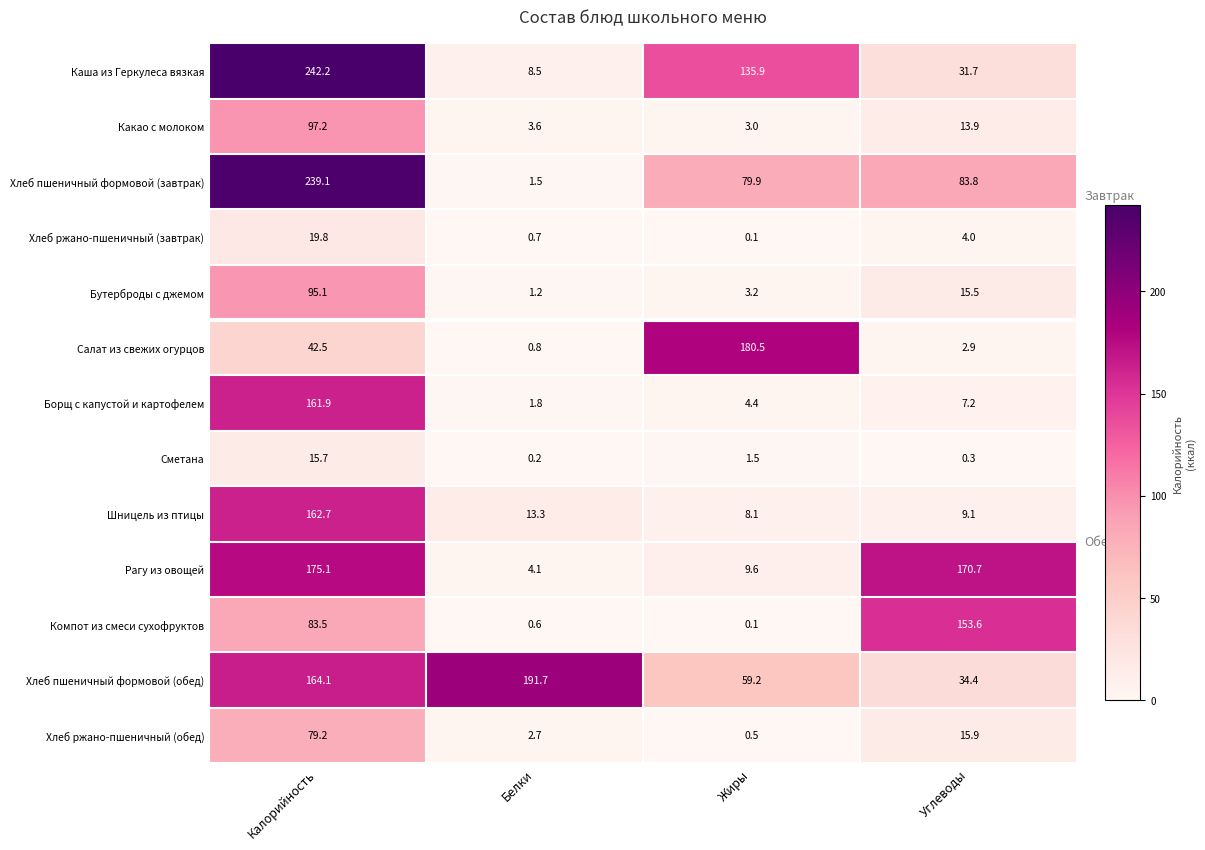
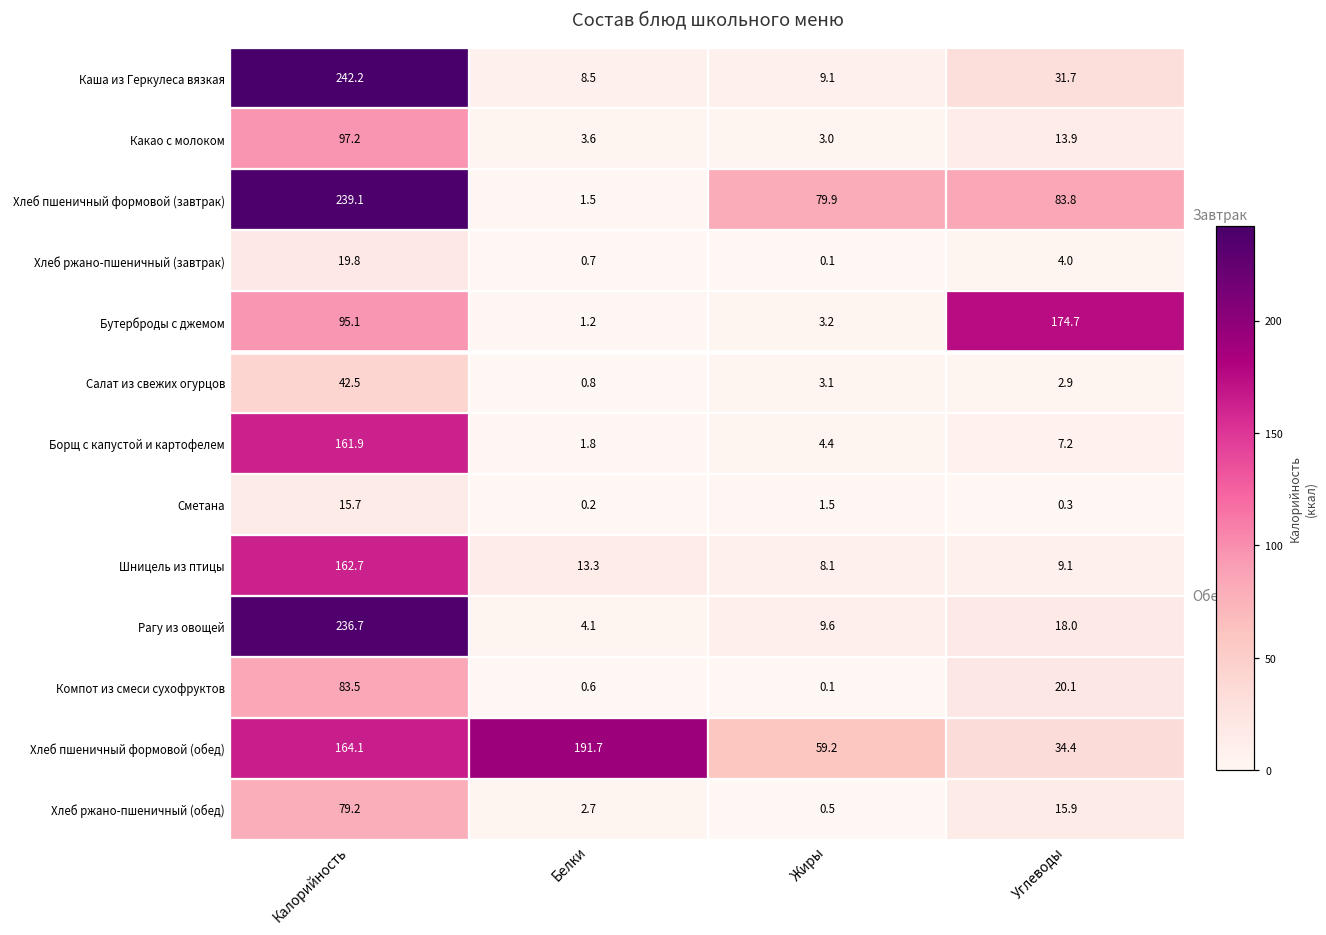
Каша из Геркулеса вязкая, Жиры: 135.9 -> 9.1
Бутерброды с джемом, Углеводы: 15.5 -> 174.7
Салат из свежих огурцов, Жиры: 180.5 -> 3.1
Рагу из овощей, Калорийность: 175.1 -> 236.7
Рагу из овощей, Углеводы: 170.7 -> 18.0
Компот из смеси сухофруктов, Углеводы: 153.6 -> 20.1
